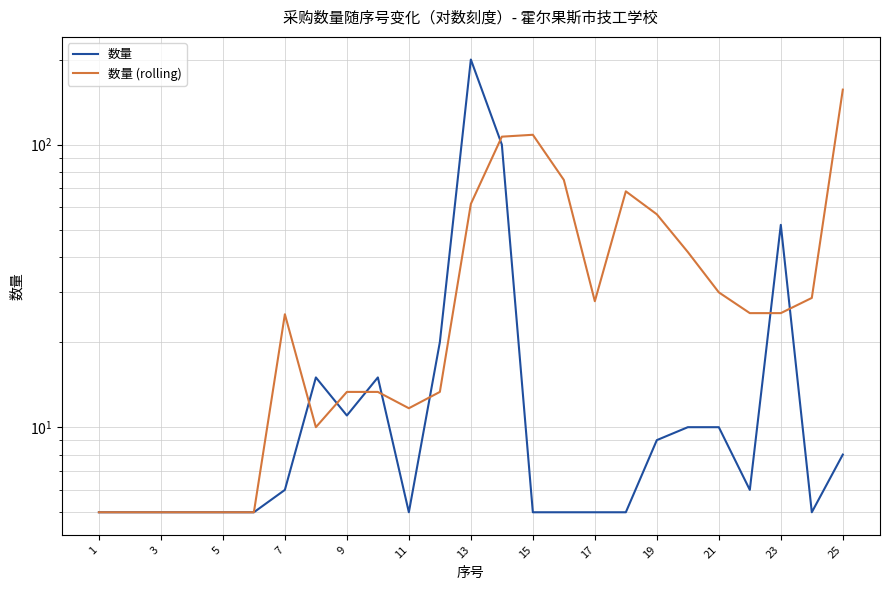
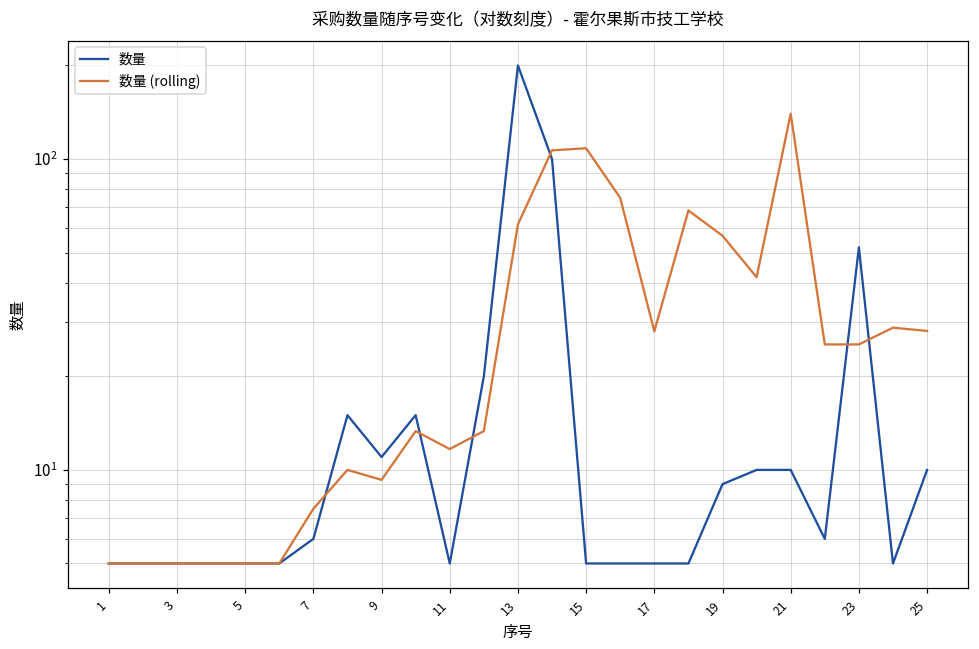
数量 (rolling), 7: 25 -> 7.5
数量 (rolling), 9: 13 -> 9.3
数量 (rolling), 21: 30 -> 140
数量, 25: 8 -> 10
数量 (rolling), 25: 160 -> 28
